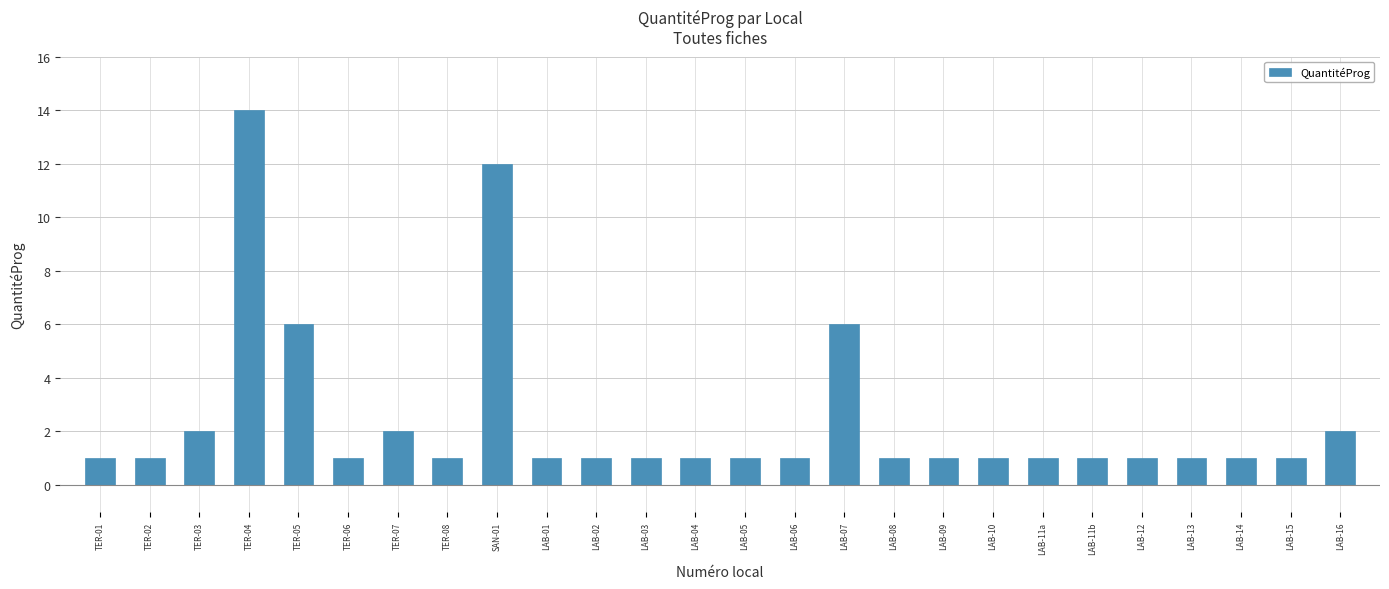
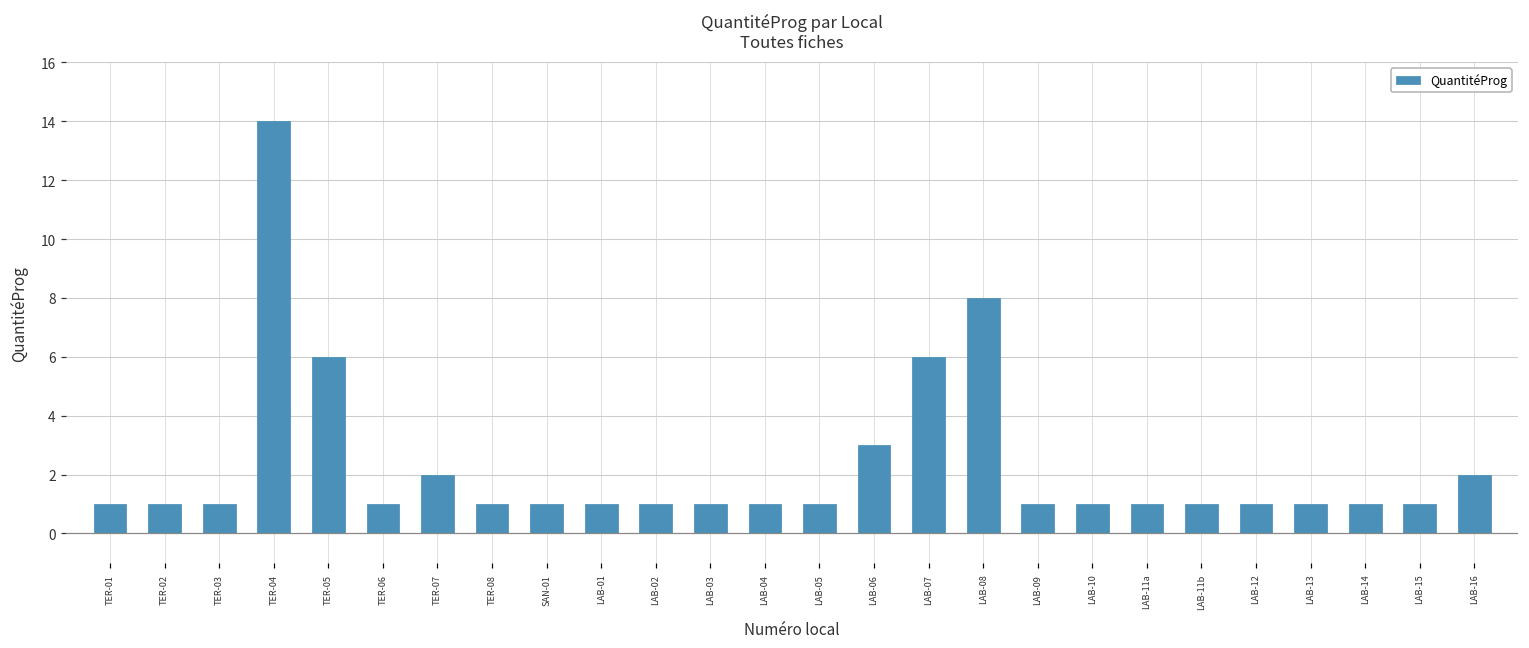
TER-03: 2 -> 1
SAN-01: 12 -> 1
LAB-06: 1 -> 3
LAB-08: 1 -> 8
